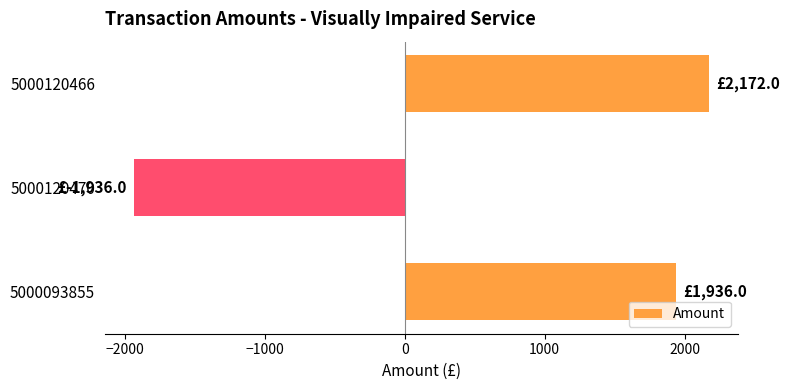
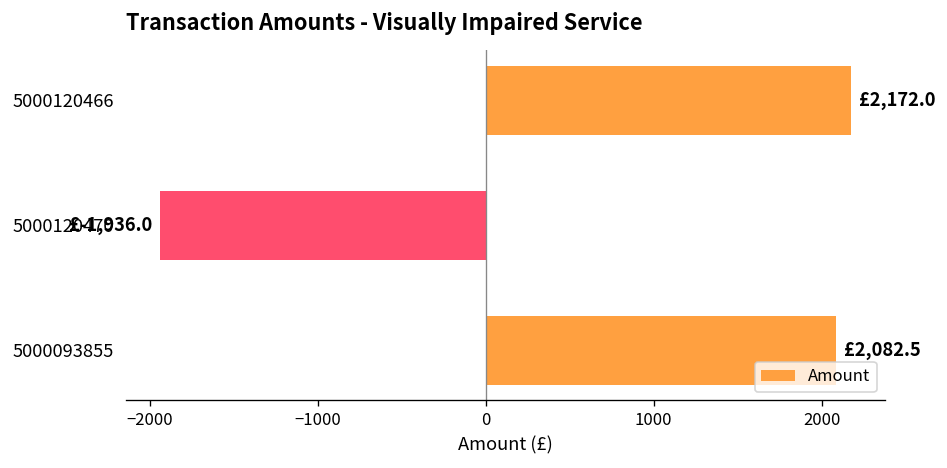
5000093855: £1,936.0 -> £2,082.5
